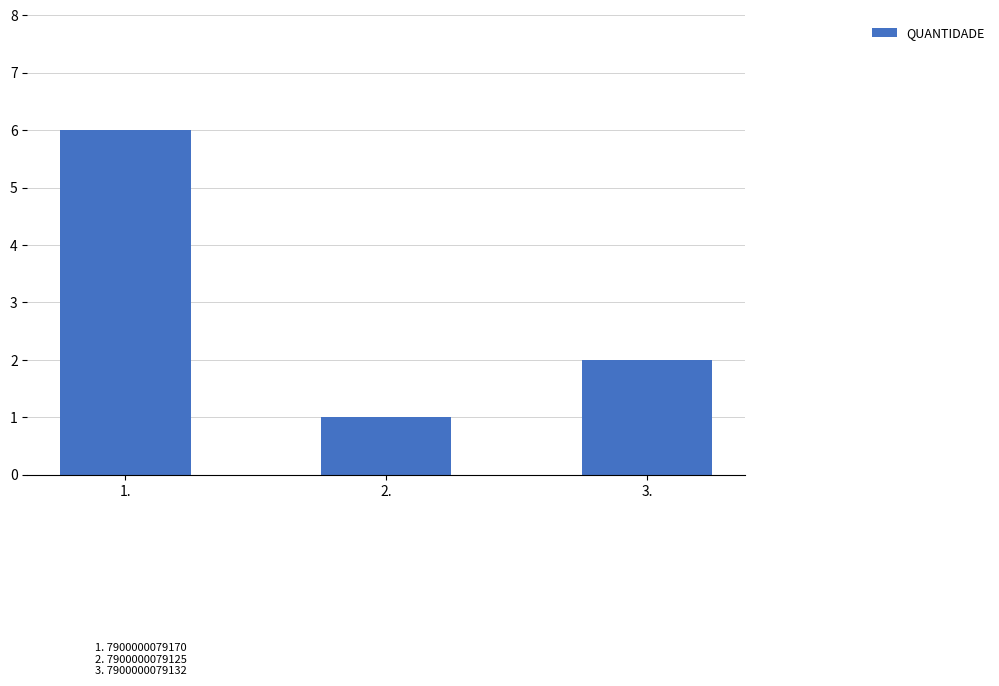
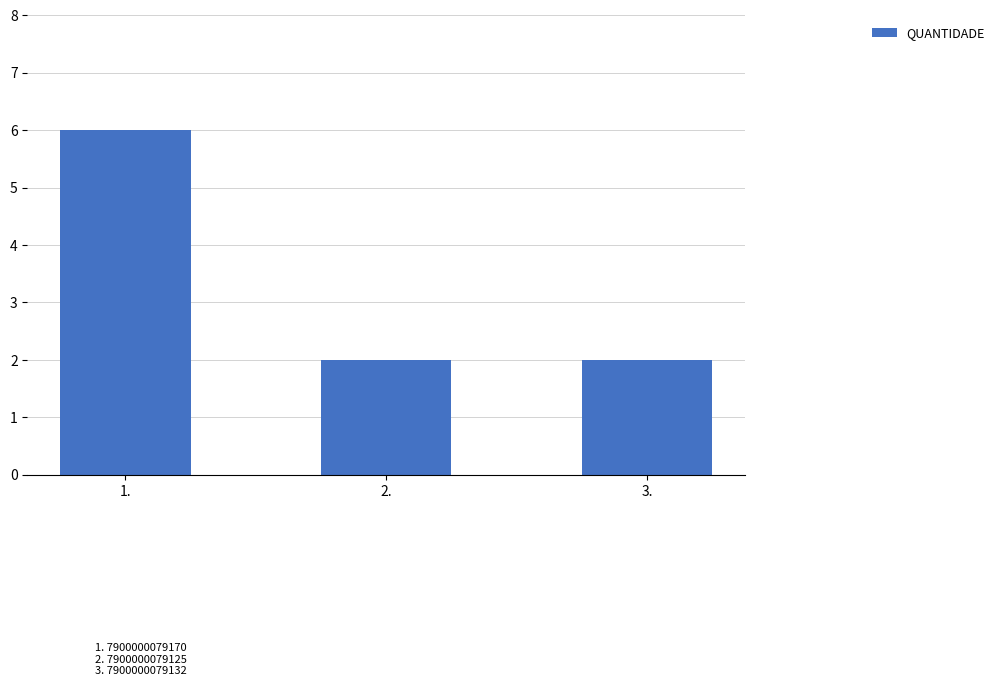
2.: 1 -> 2
